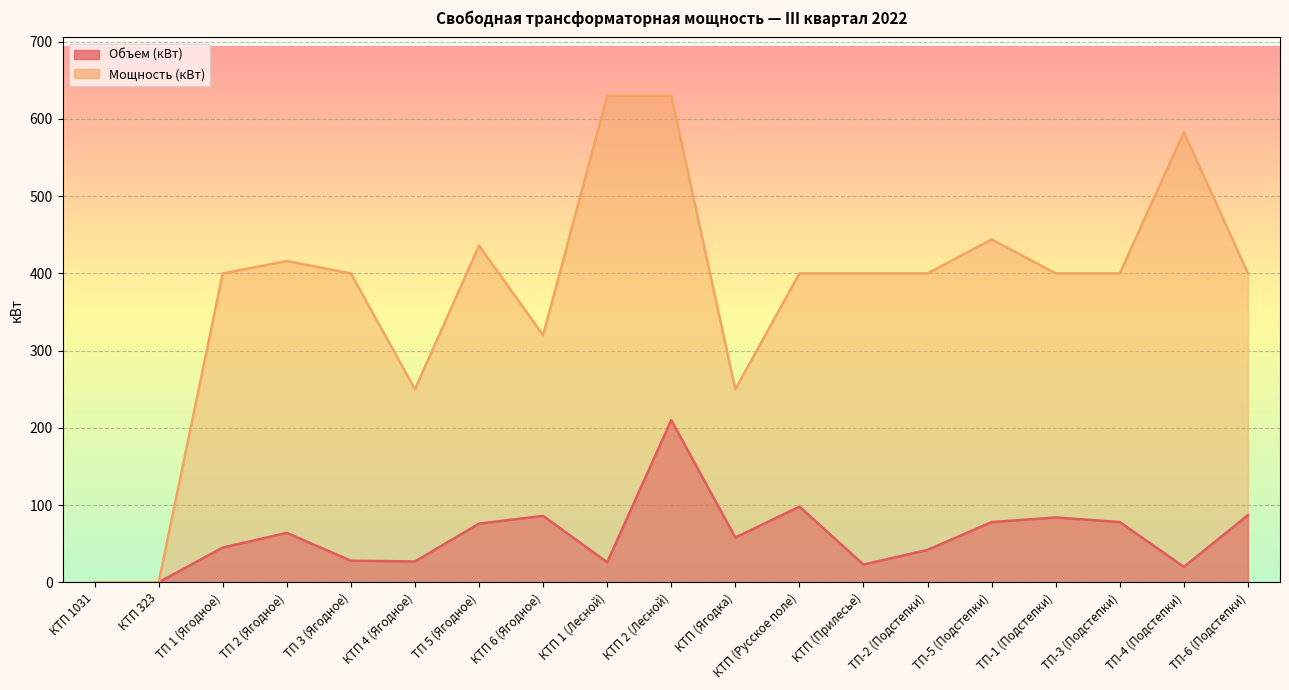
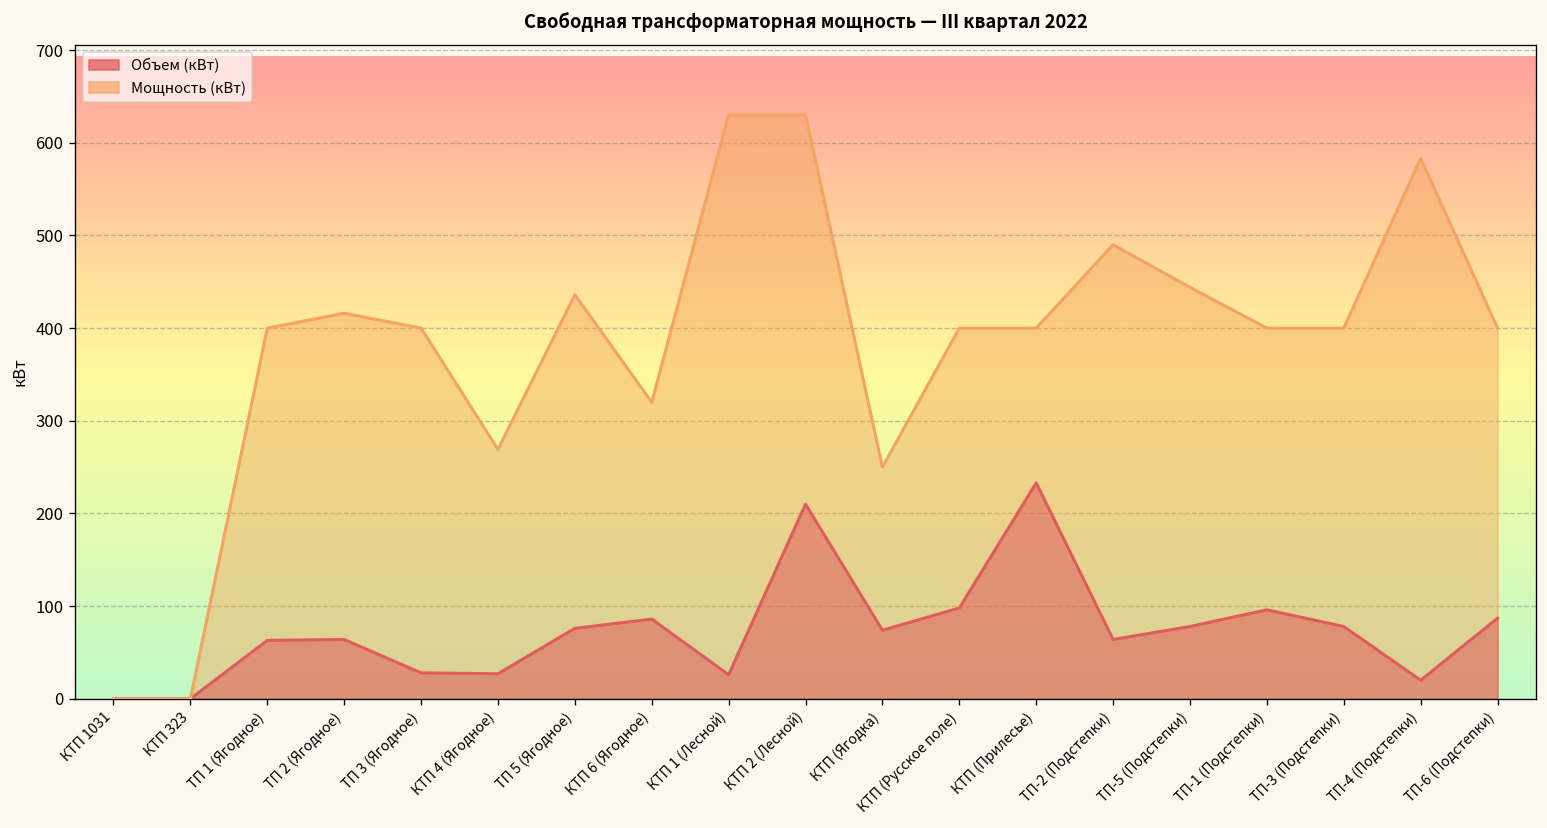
Объем (кВт), ТП 1 (Ягодное): 50 -> 60
Мощность (кВт), КТП 4 (Ягодное): 250 -> 270
Объем (кВт), КТП (Ягодка): 60 -> 70
Объем (кВт), КТП (Прилесье): 20 -> 230
Объем (кВт), ТП-2 (Подстепки): 40 -> 60
Мощность (кВт), ТП-2 (Подстепки): 400 -> 490
Объем (кВт), ТП-1 (Подстепки): 80 -> 100
